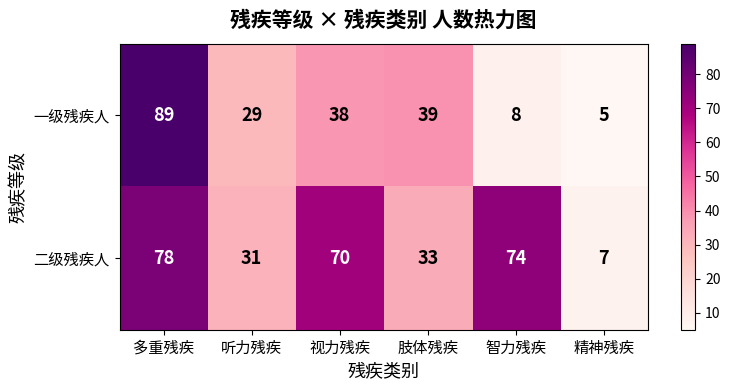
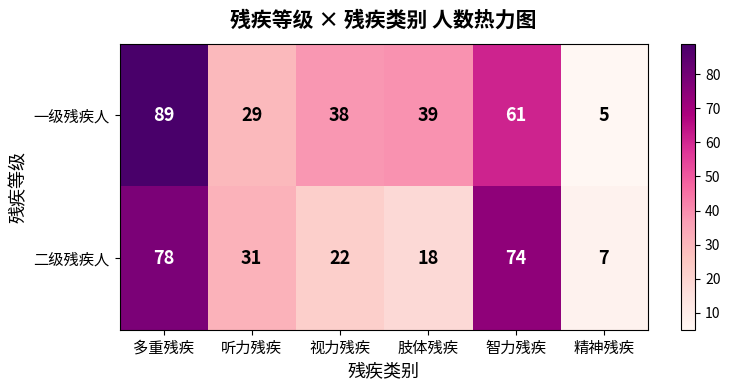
一级残疾人, 智力残疾: 8 -> 61
二级残疾人, 视力残疾: 70 -> 22
二级残疾人, 肢体残疾: 33 -> 18
